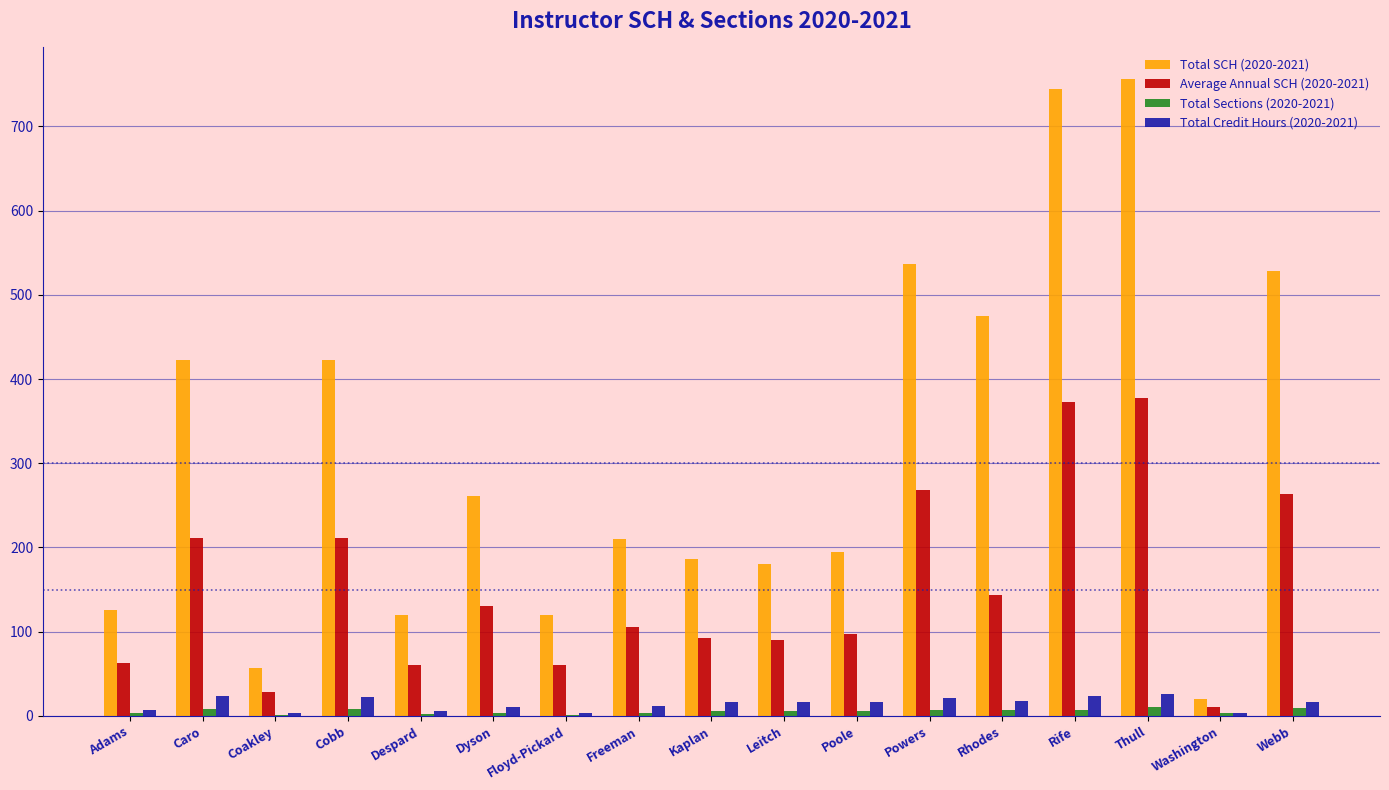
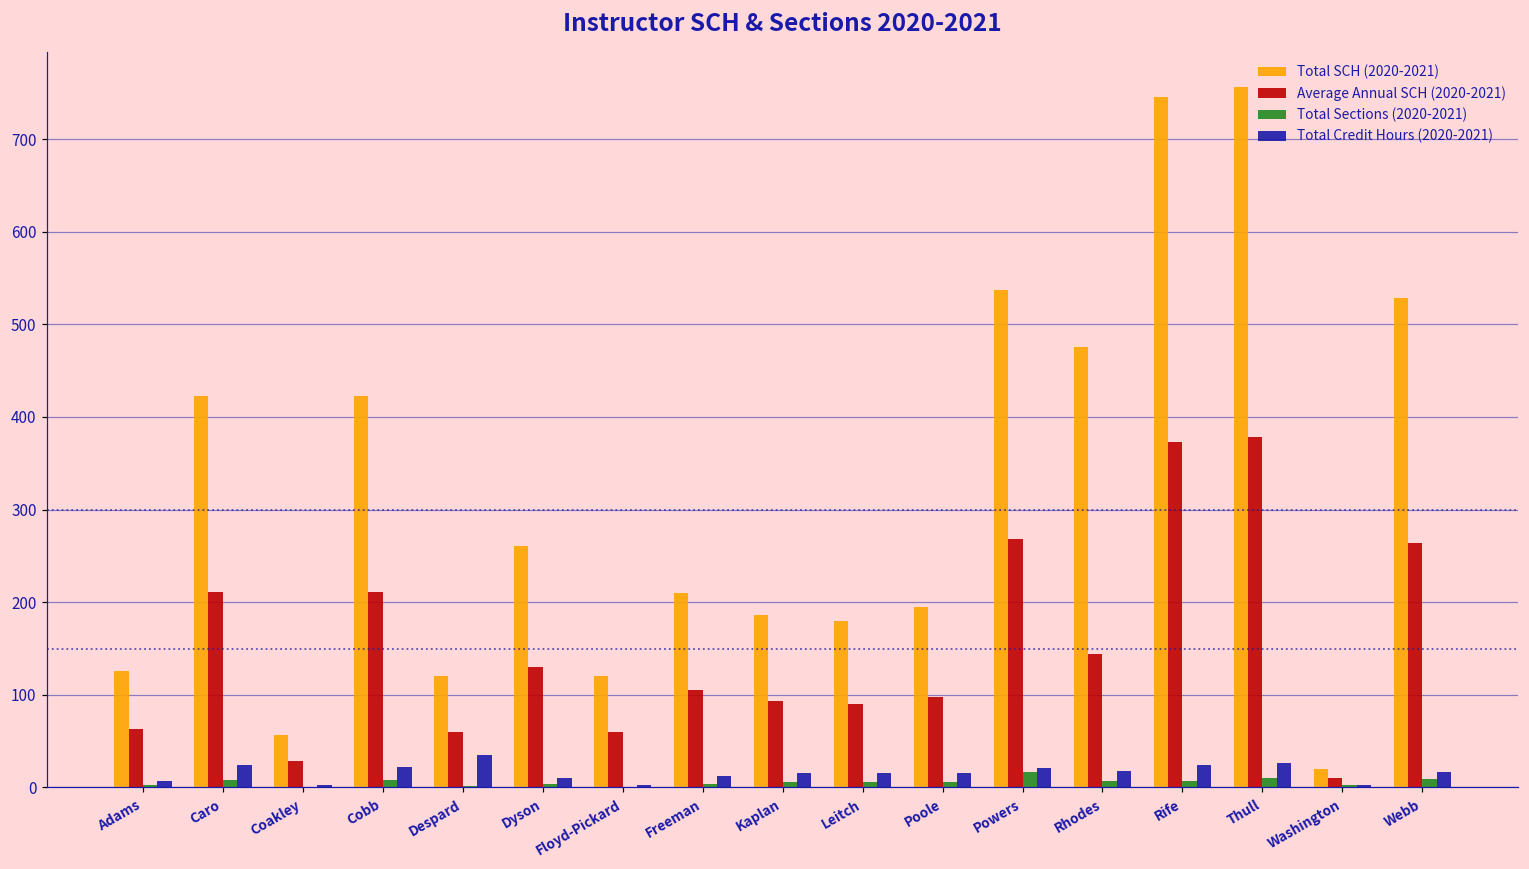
Total Credit Hours (2020-2021), Despard: 10 -> 40
Total Sections (2020-2021), Powers: 10 -> 20
